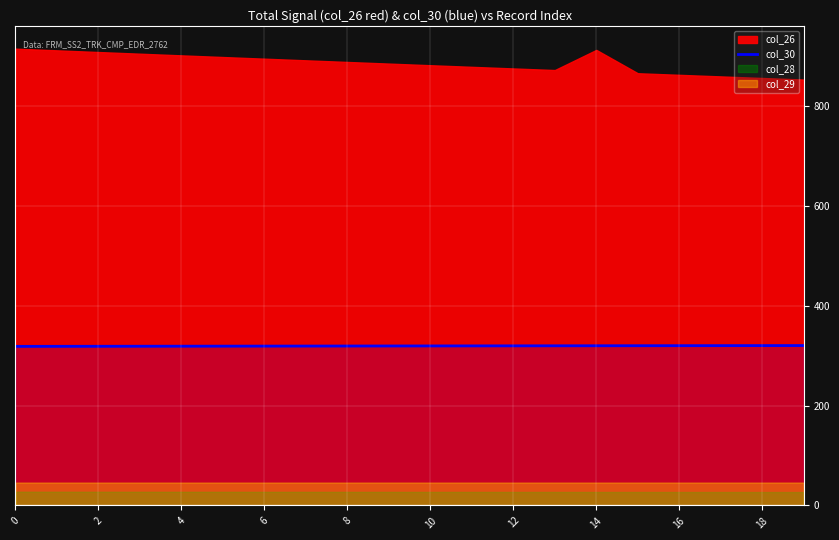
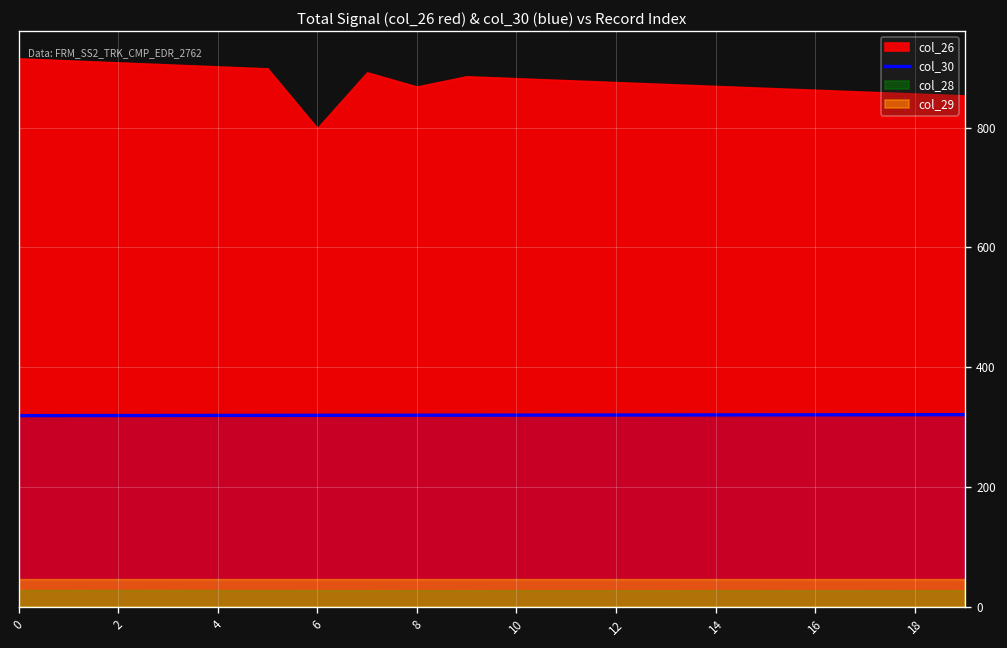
col_26, 6: 900 -> 800
col_26, 8: 890 -> 870
col_26, 14: 910 -> 870
